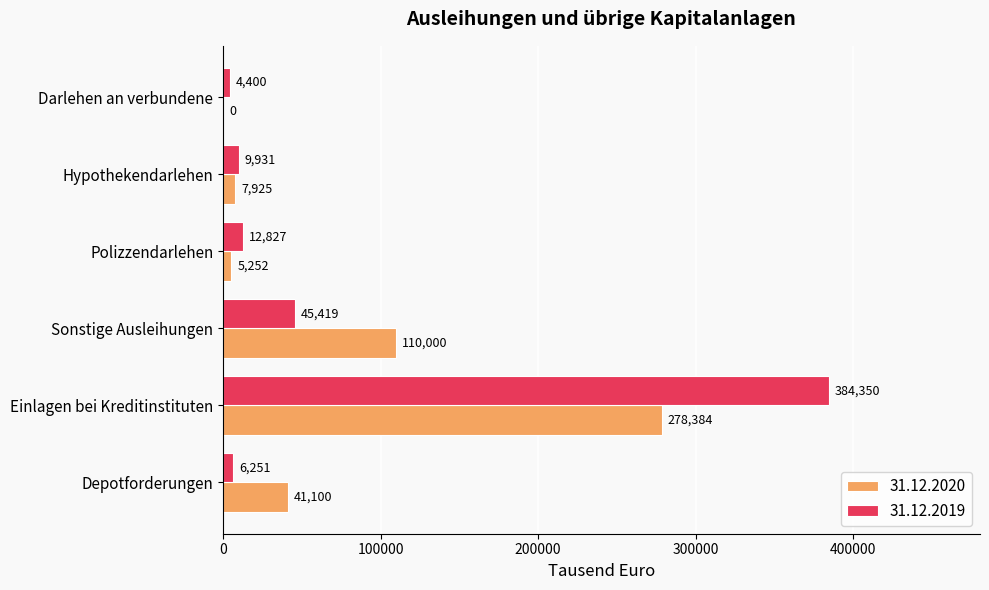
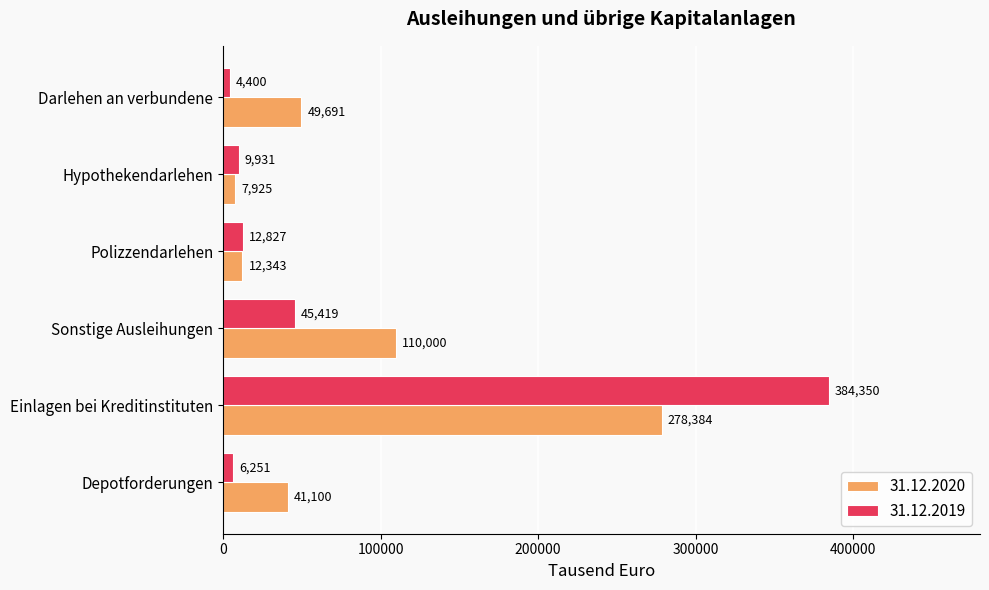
31.12.2020, Darlehen an verbundene: 0 -> 49,691
31.12.2020, Polizzendarlehen: 5,252 -> 12,343
